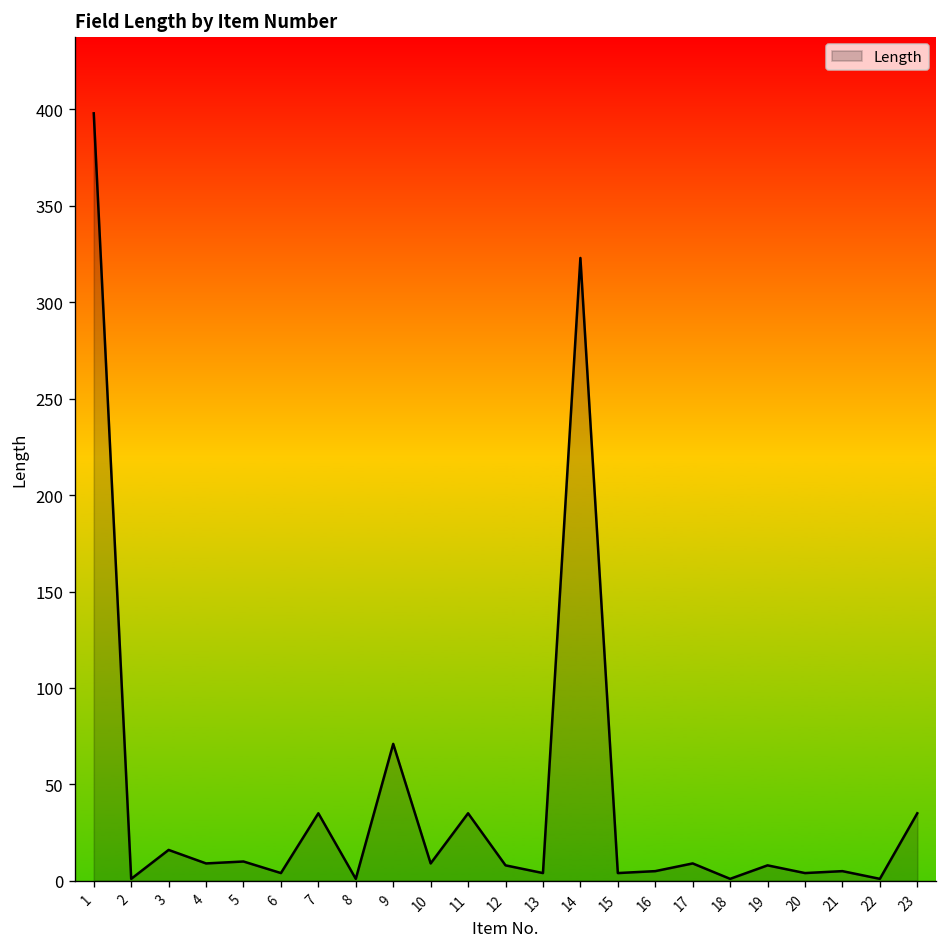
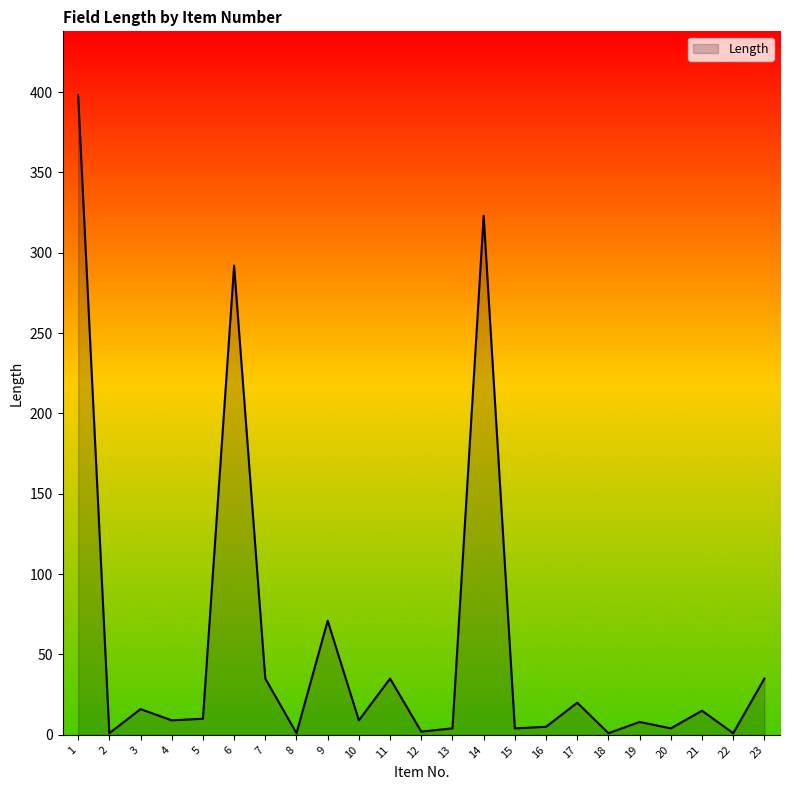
6: 4 -> 292
12: 8 -> 2
17: 9 -> 20
21: 5 -> 15
